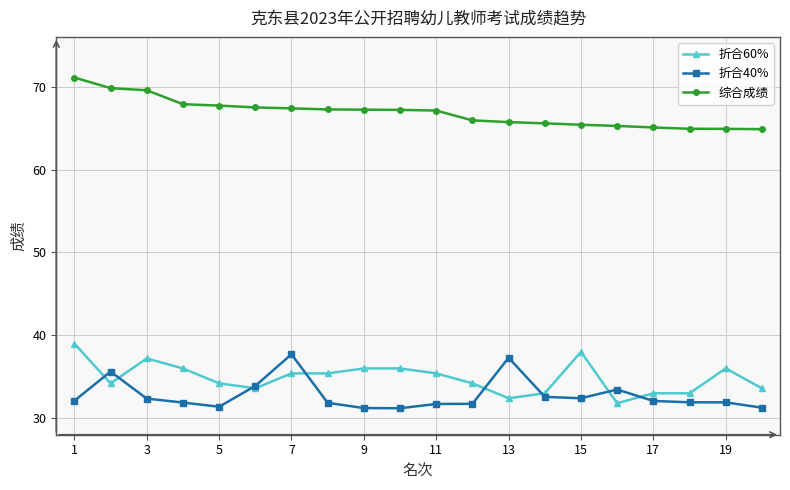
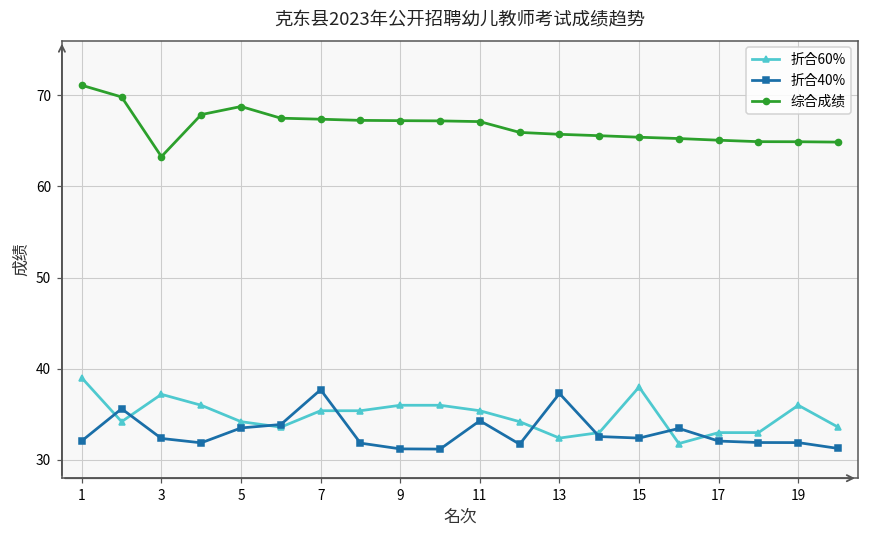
综合成绩, 3: 70 -> 63
折合40%, 5: 31 -> 34
综合成绩, 5: 68 -> 69
折合40%, 11: 32 -> 34
